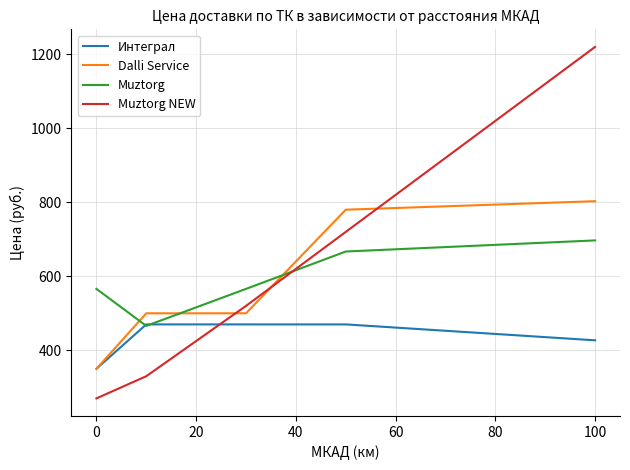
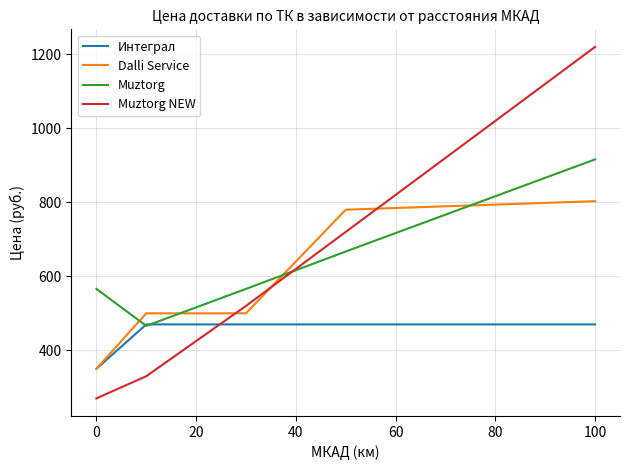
Интеграл, 100: 430 -> 470
Muztorg, 100: 700 -> 920
